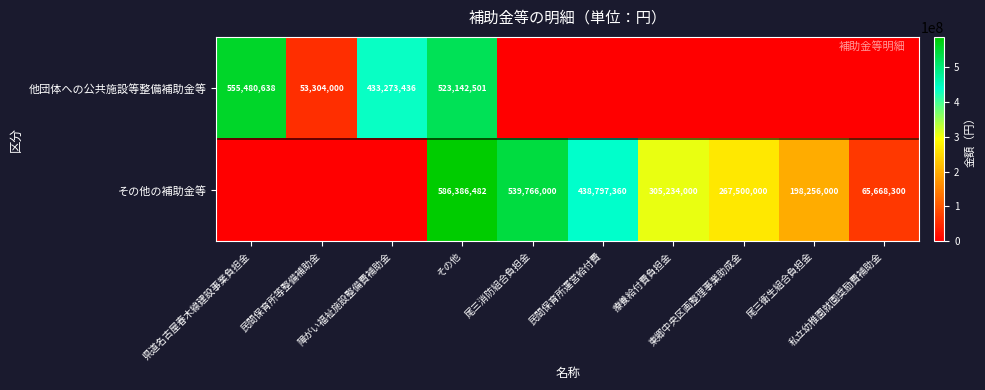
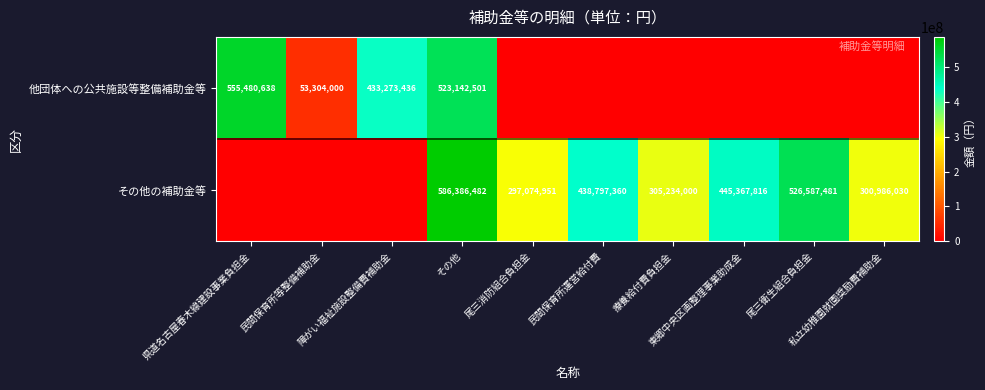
その他の補助金等, 尾三消防組合負担金: 539,766,000 -> 297,074,951
その他の補助金等, 東郷中央区画整理事業助成金: 267,500,000 -> 445,367,816
その他の補助金等, 尾三衛生組合負担金: 198,256,000 -> 526,587,481
その他の補助金等, 私立幼稚園就園奨励費補助金: 65,668,300 -> 300,986,030
